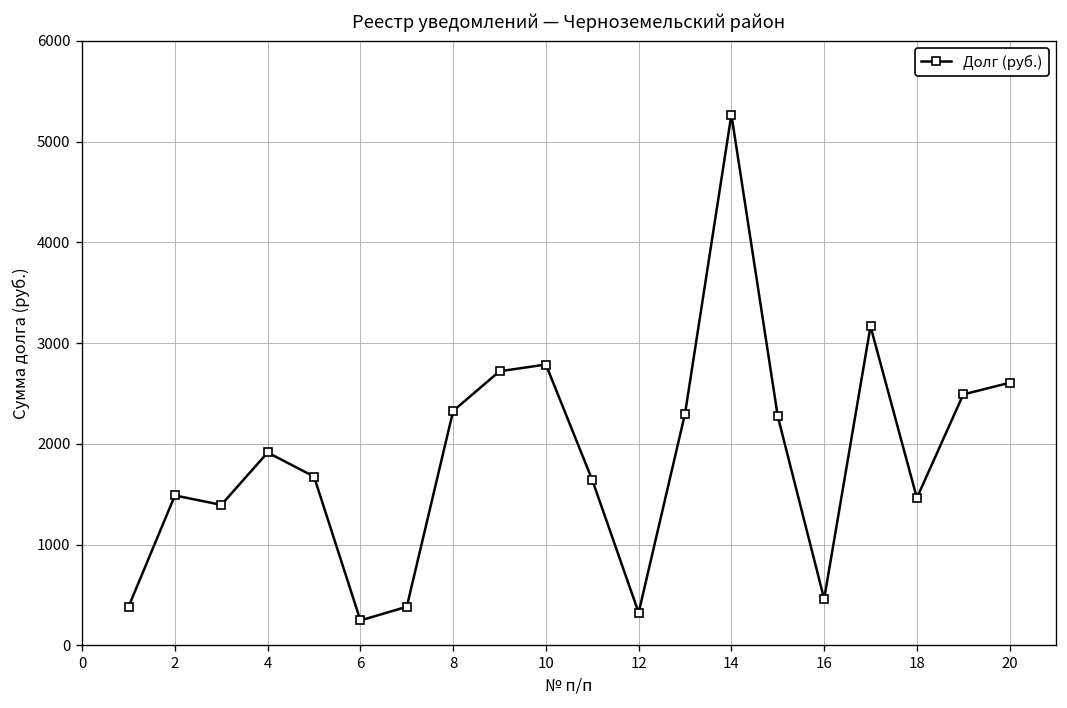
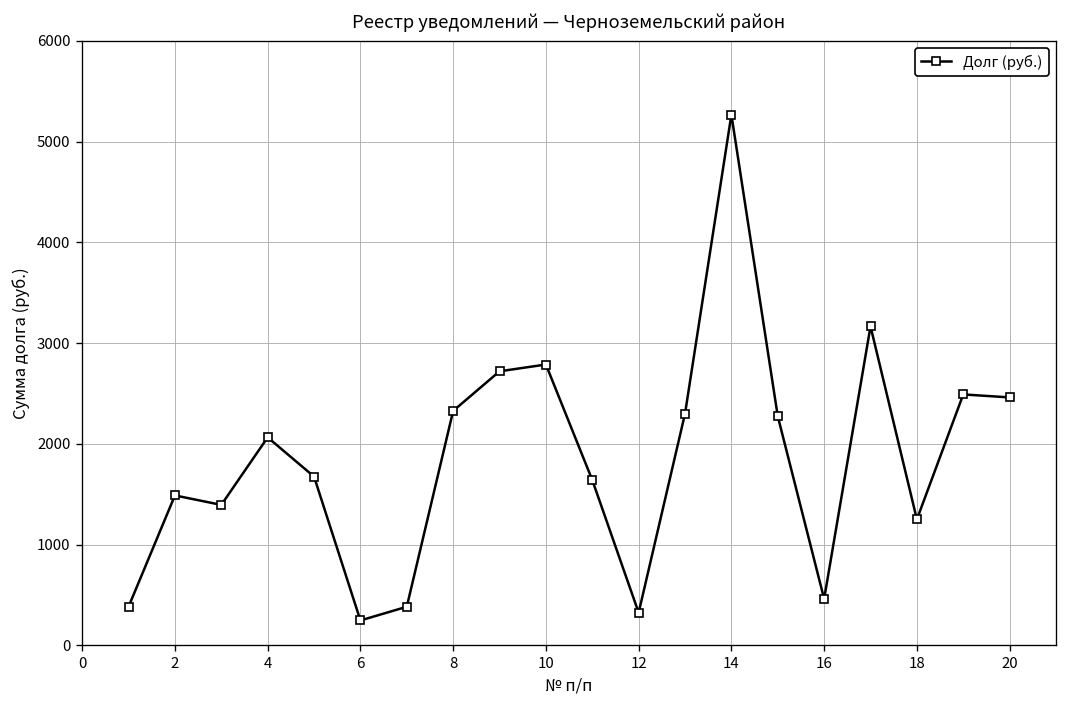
4: 1900 -> 2100
18: 1500 -> 1200
20: 2600 -> 2500
